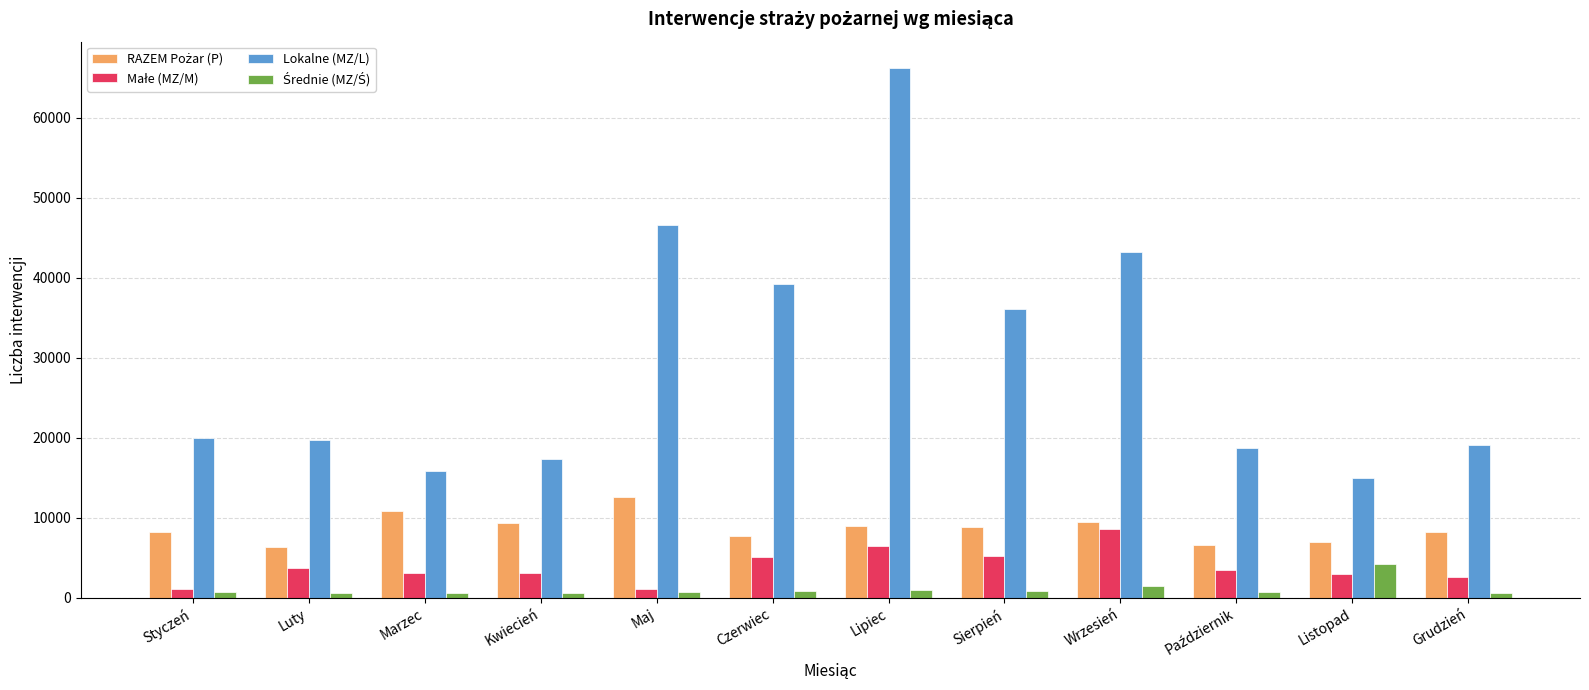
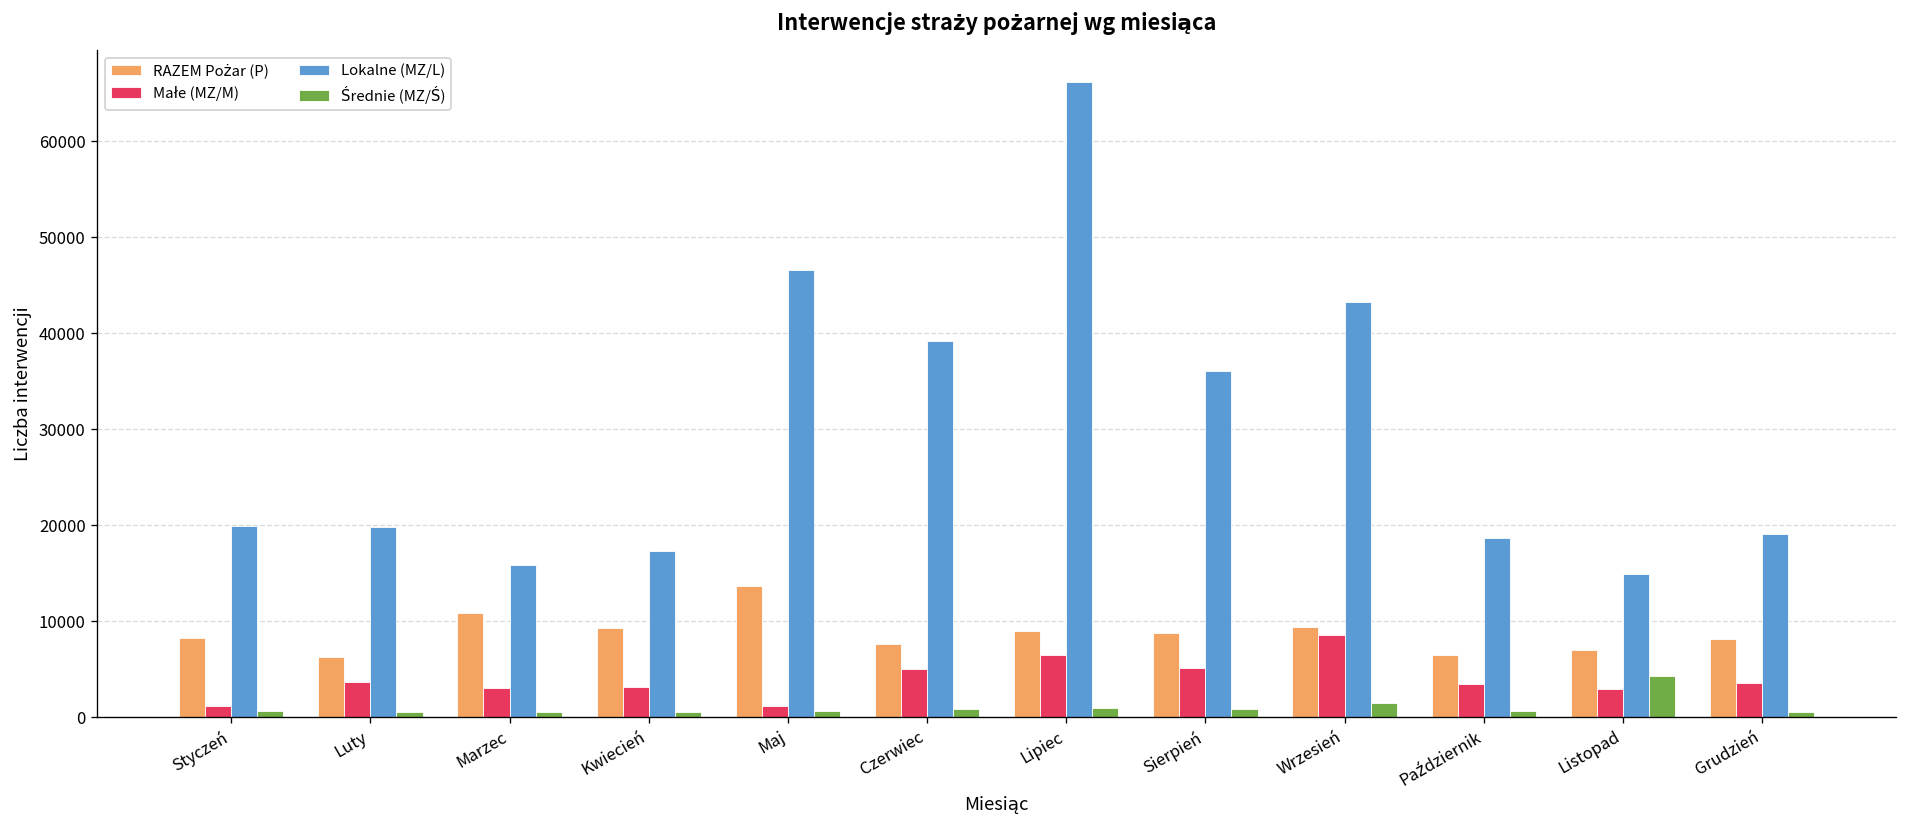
RAZEM Pożar (P), Maj: 13000 -> 14000
Małe (MZ/M), Grudzień: 3000 -> 4000
